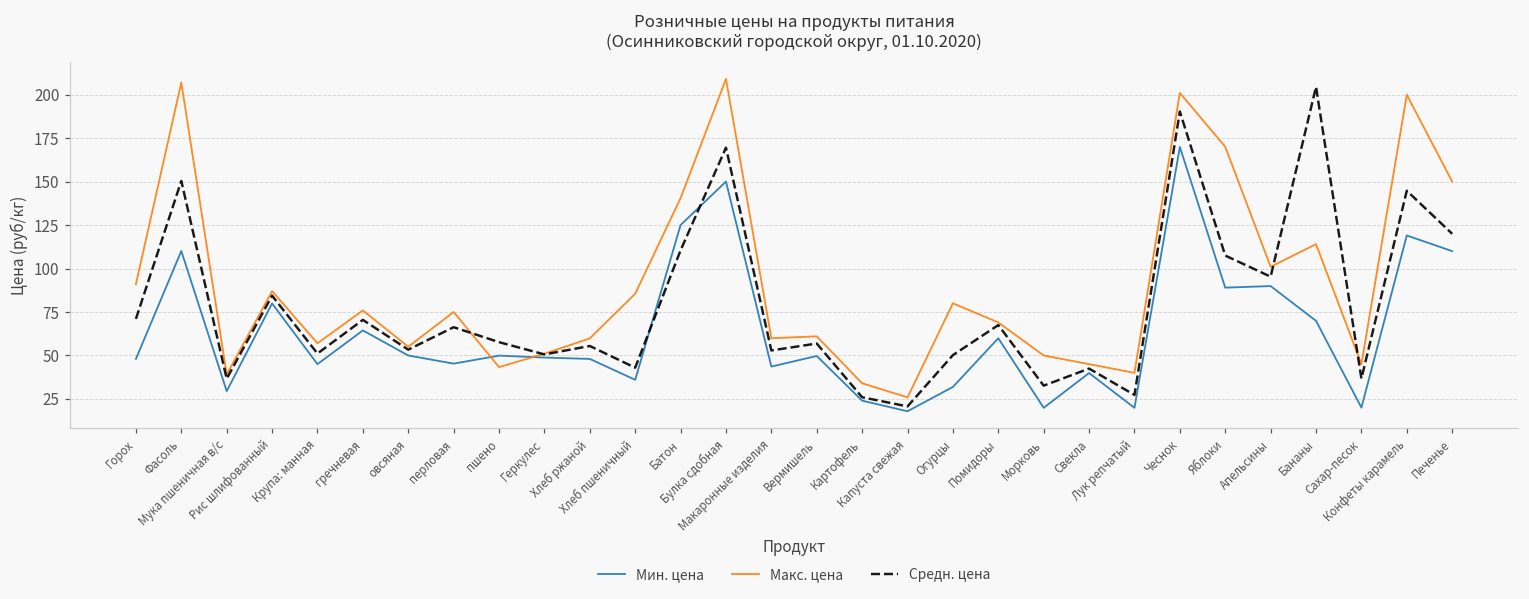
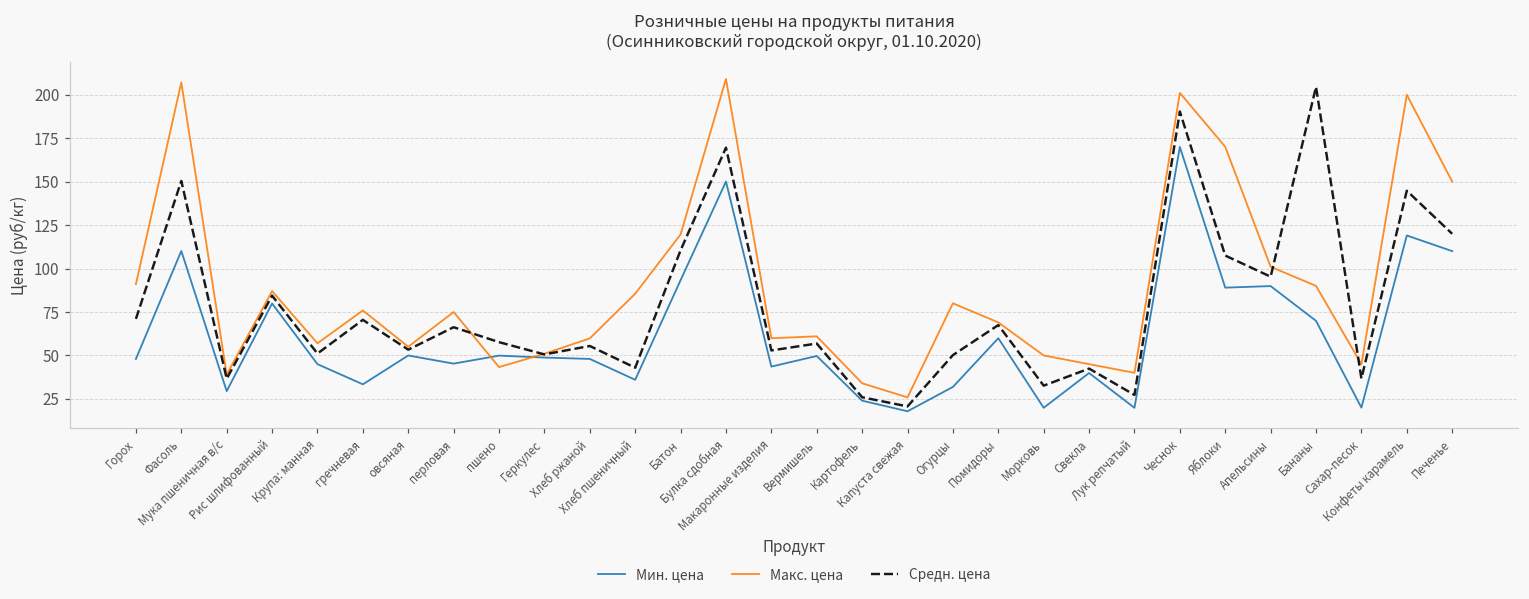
Мин. цена, гречневая: 64 -> 33
Мин. цена, Батон: 125 -> 93
Макс. цена, Батон: 141 -> 120
Макс. цена, Бананы: 114 -> 90
